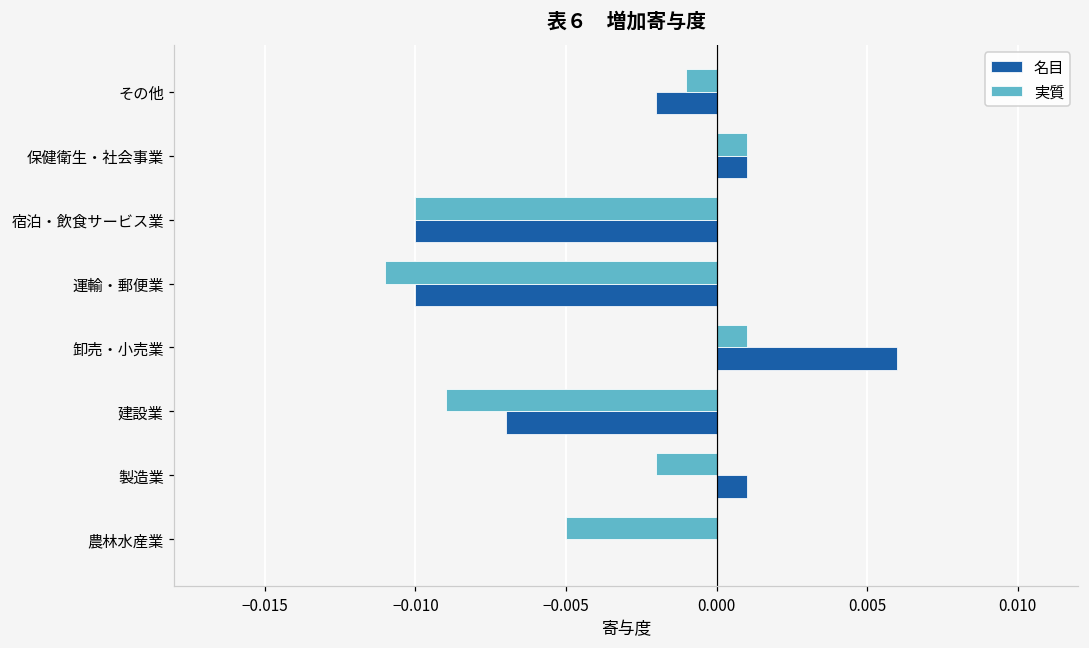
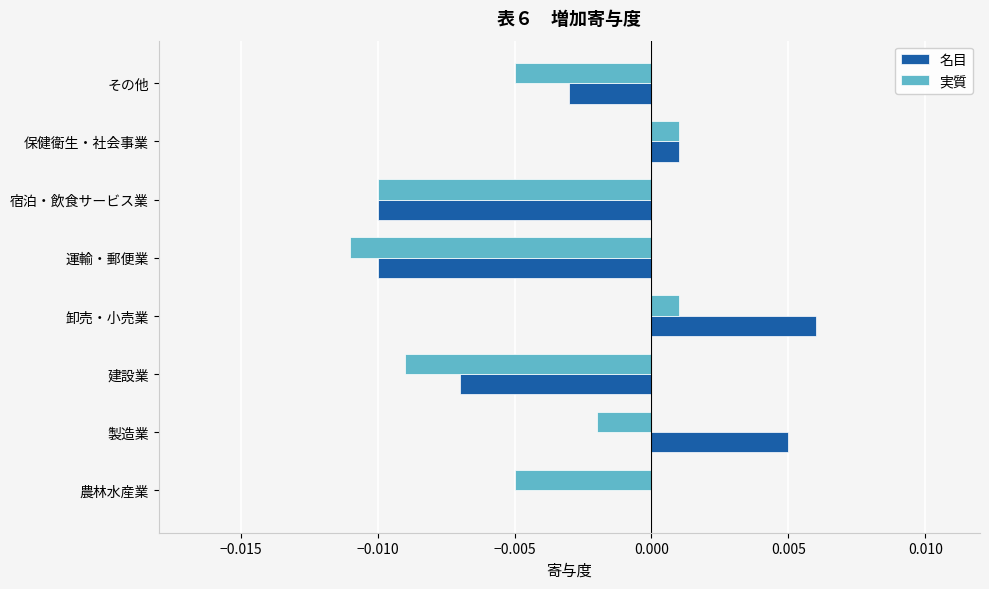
実質, その他: -0.001 -> -0.005
名目, その他: -0.002 -> -0.003
名目, 製造業: 0.001 -> 0.005
